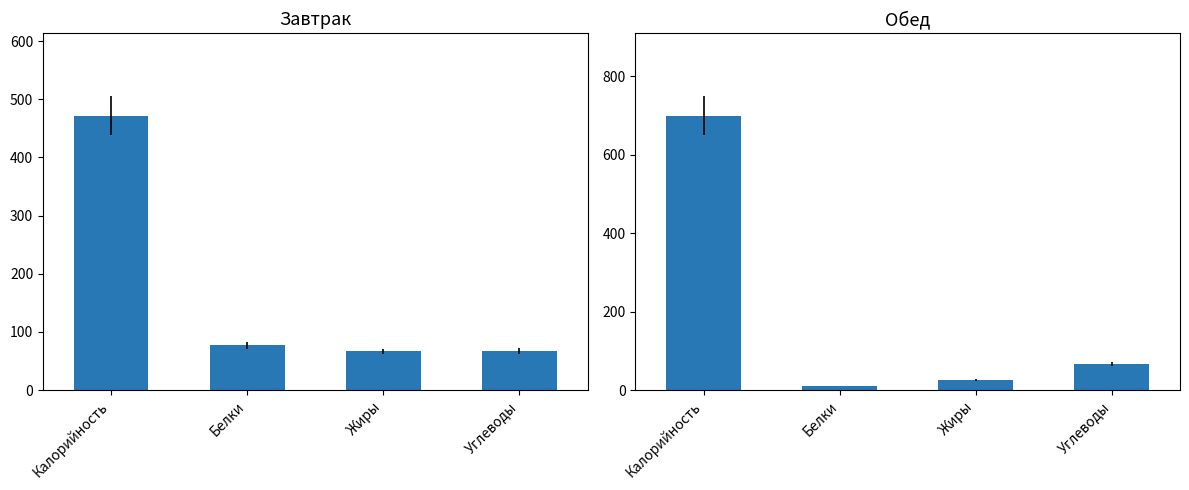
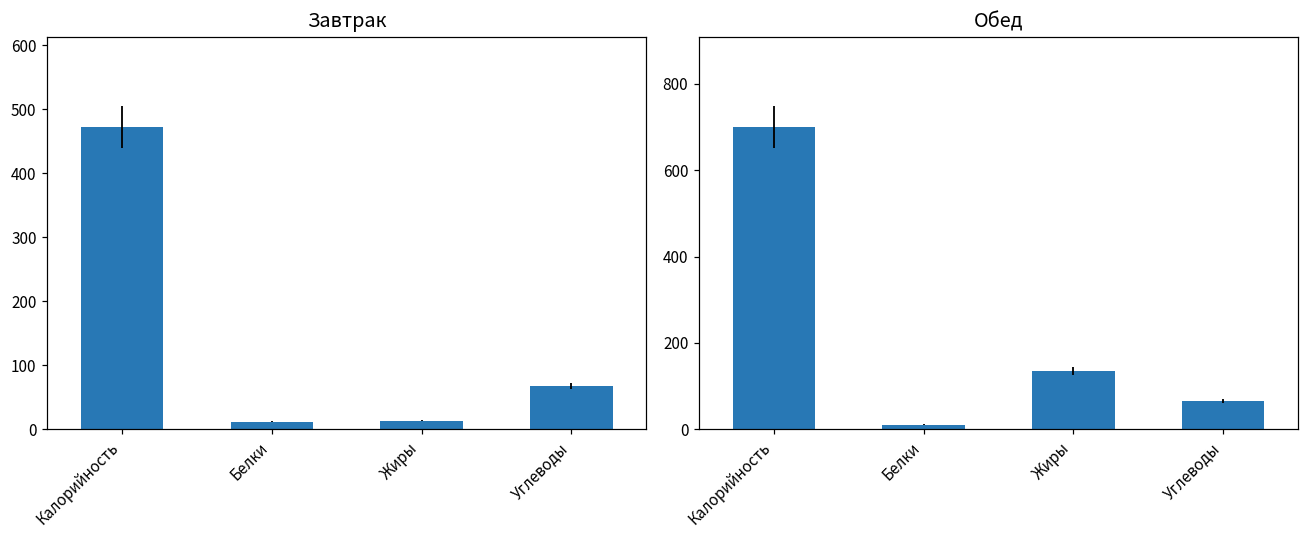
Завтрак, Белки: 80 -> 10
Завтрак, Жиры: 70 -> 10
Обед, Жиры: 30 -> 140
